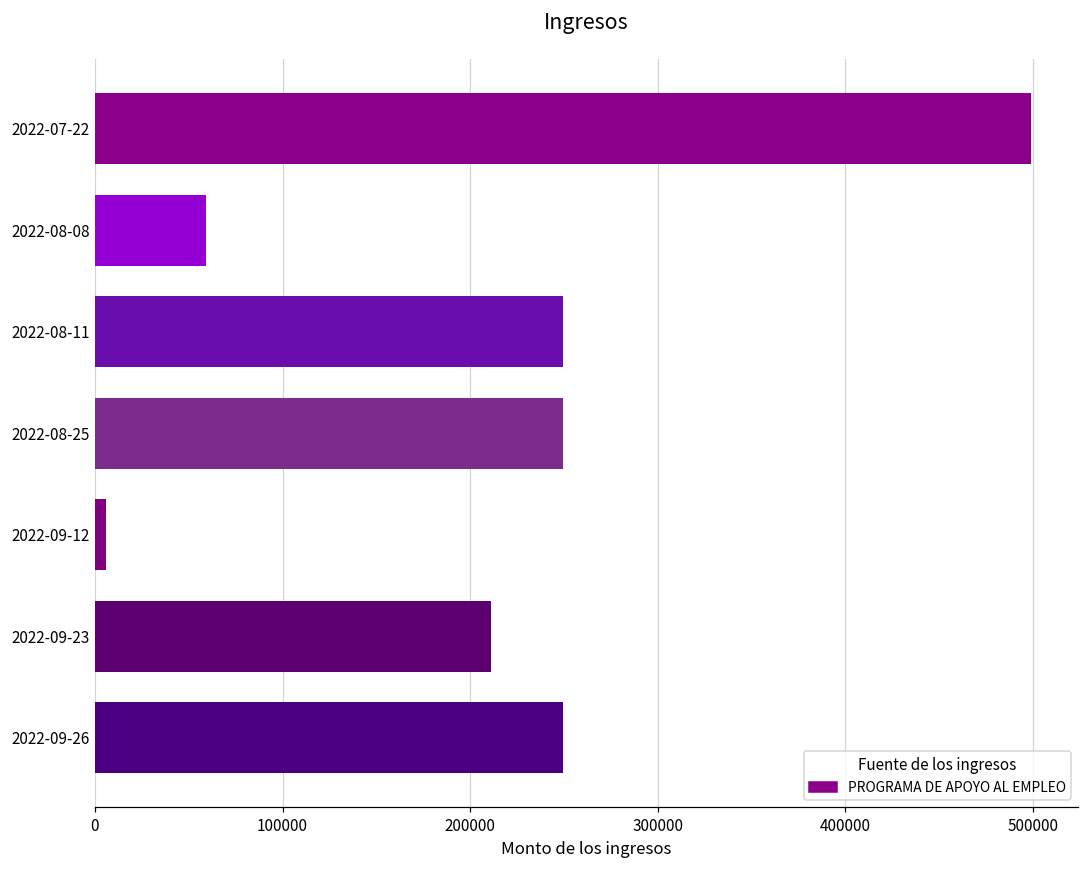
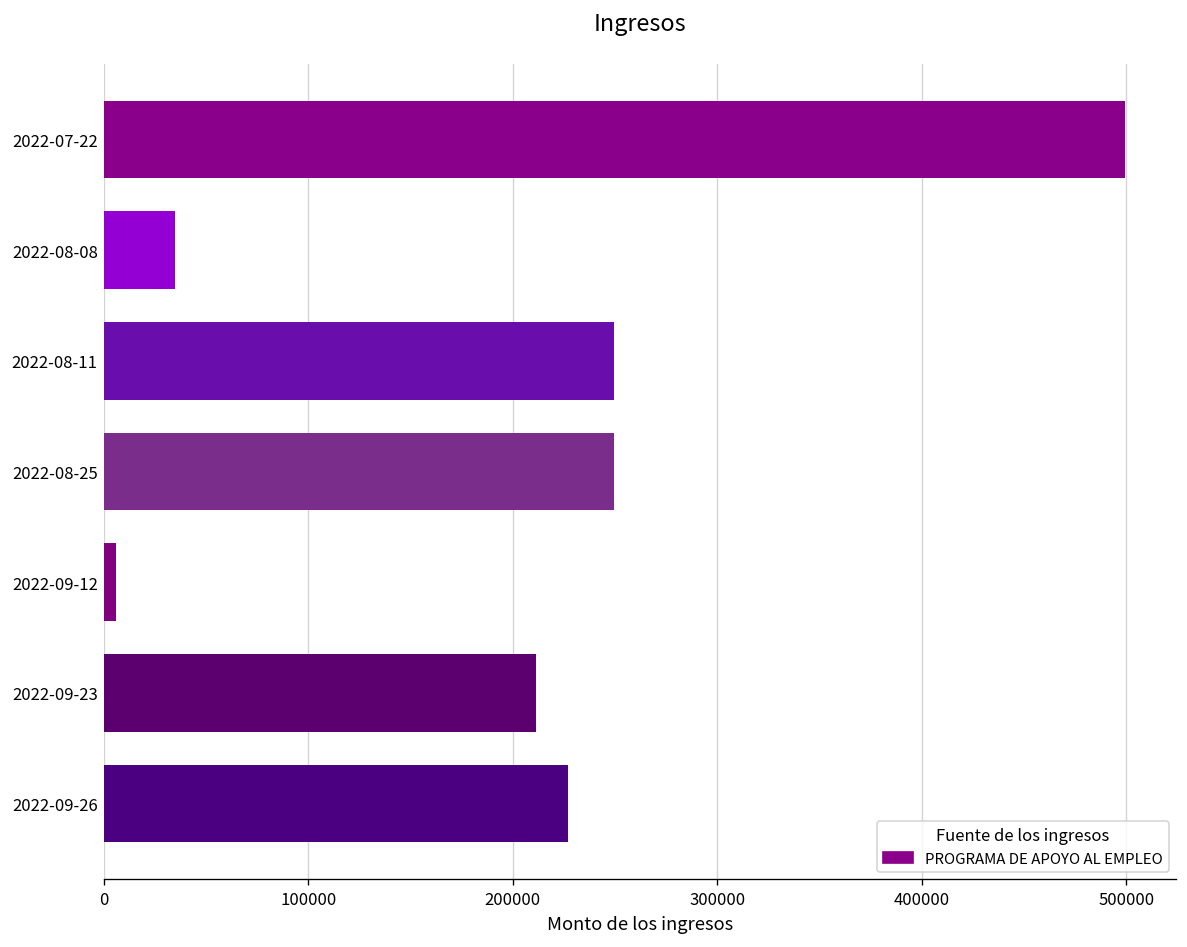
2022-08-08: 59000 -> 35000
2022-09-26: 250000 -> 227000
